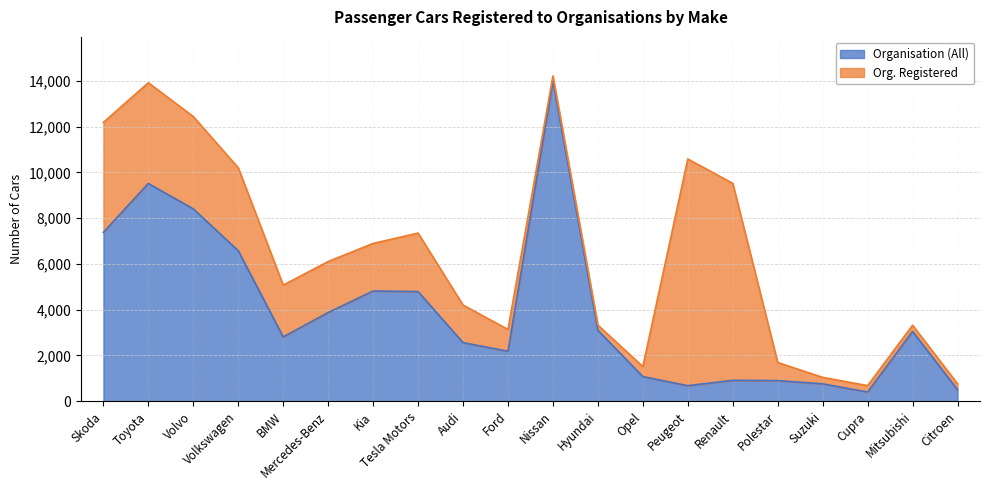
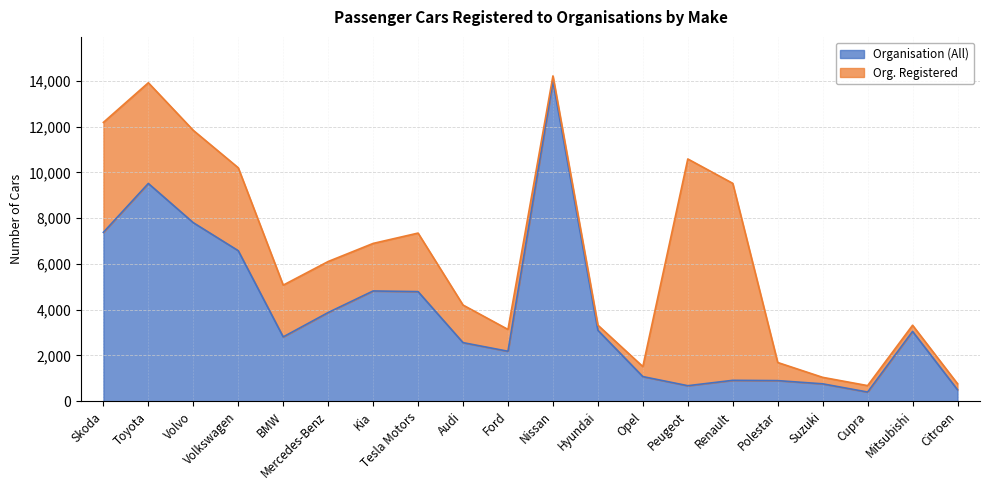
Organisation (All), Volvo: 8,400 -> 7,800
